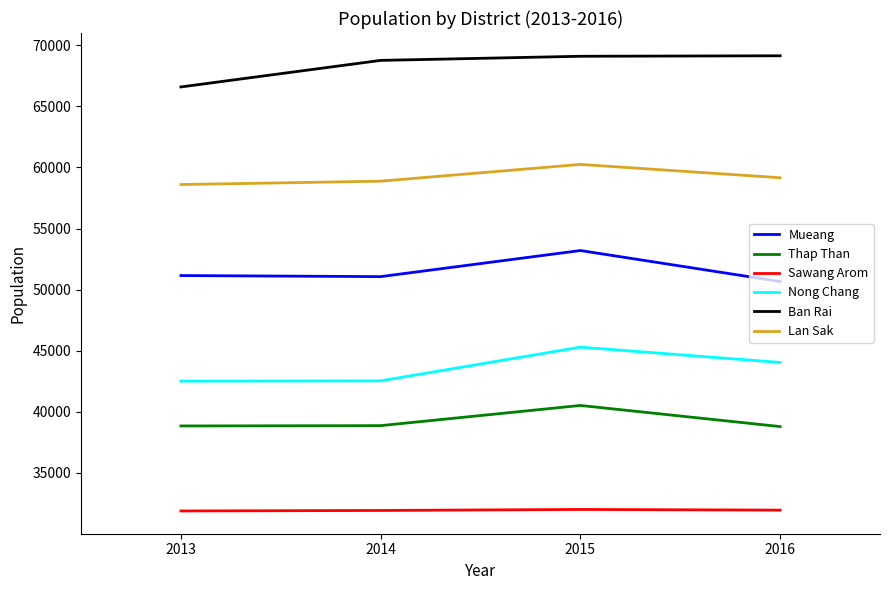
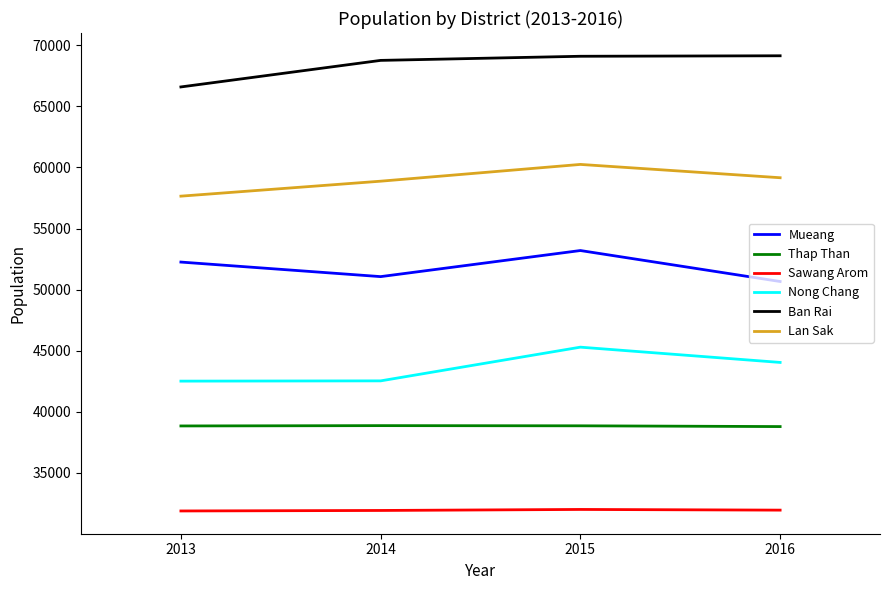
Mueang, 2013: 51200 -> 52300
Lan Sak, 2013: 58600 -> 57600
Thap Than, 2015: 40500 -> 38900
